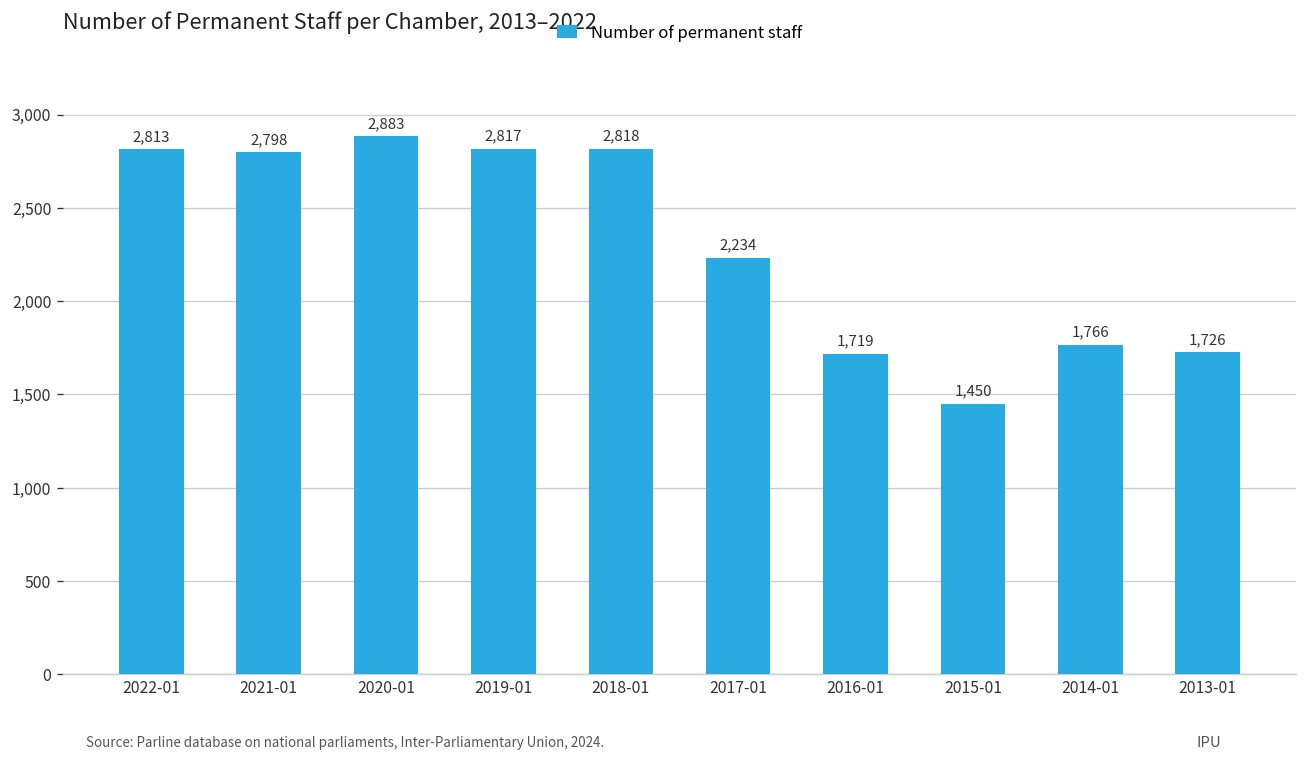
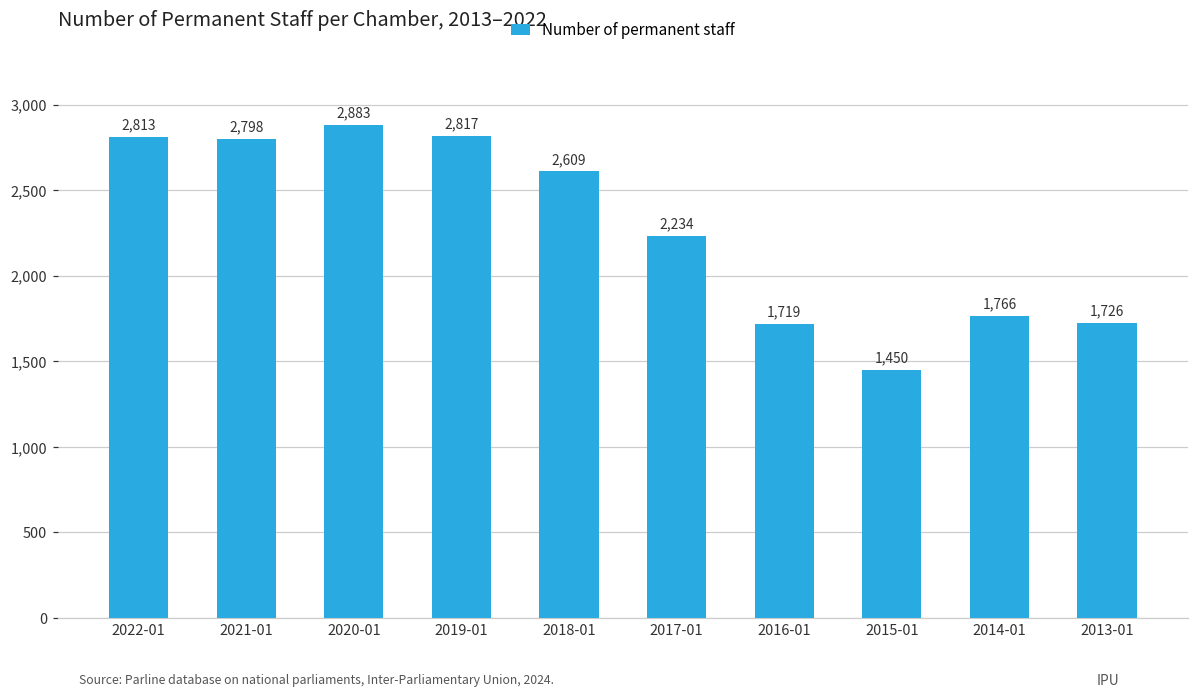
2018-01: 2,818 -> 2,609
